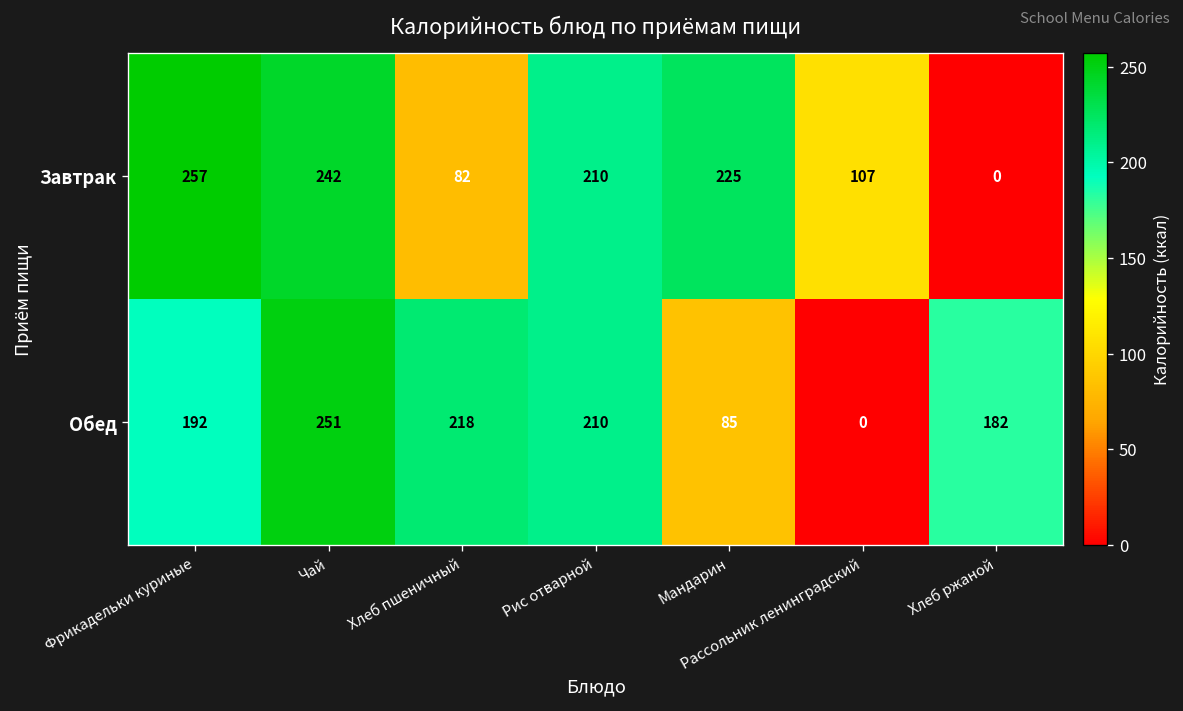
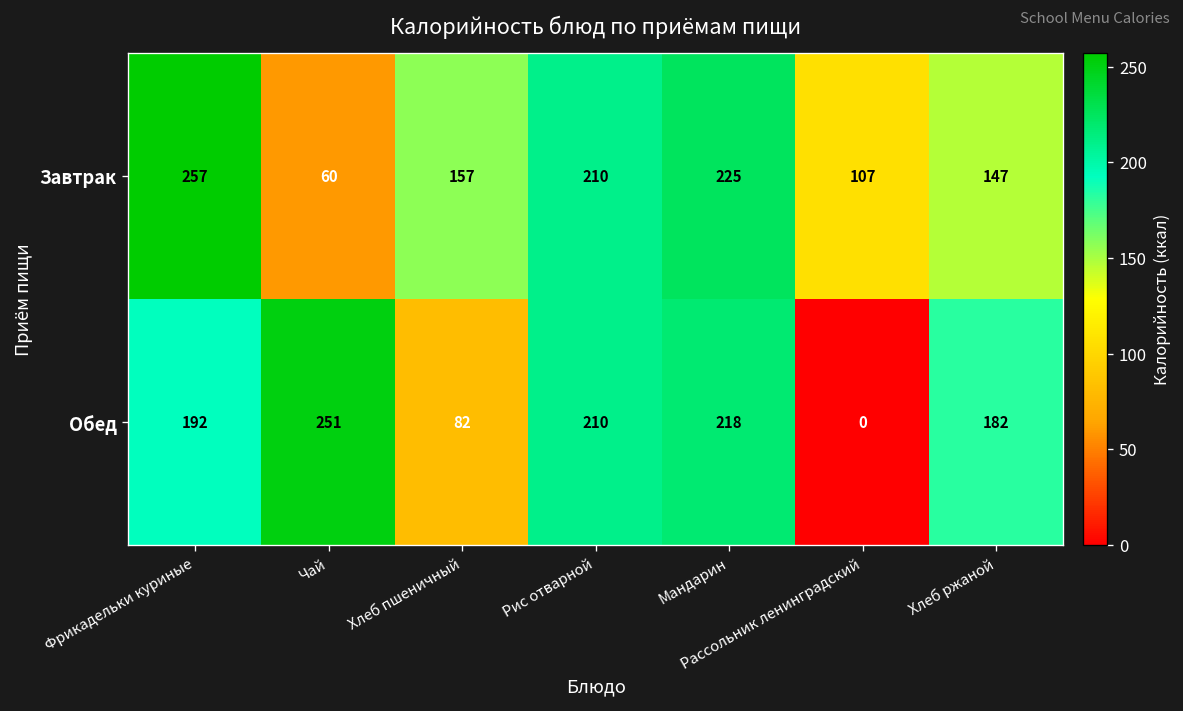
Завтрак, Чай: 242 -> 60
Завтрак, Хлеб пшеничный: 82 -> 157
Завтрак, Хлеб ржаной: 0 -> 147
Обед, Хлеб пшеничный: 218 -> 82
Обед, Мандарин: 85 -> 218
